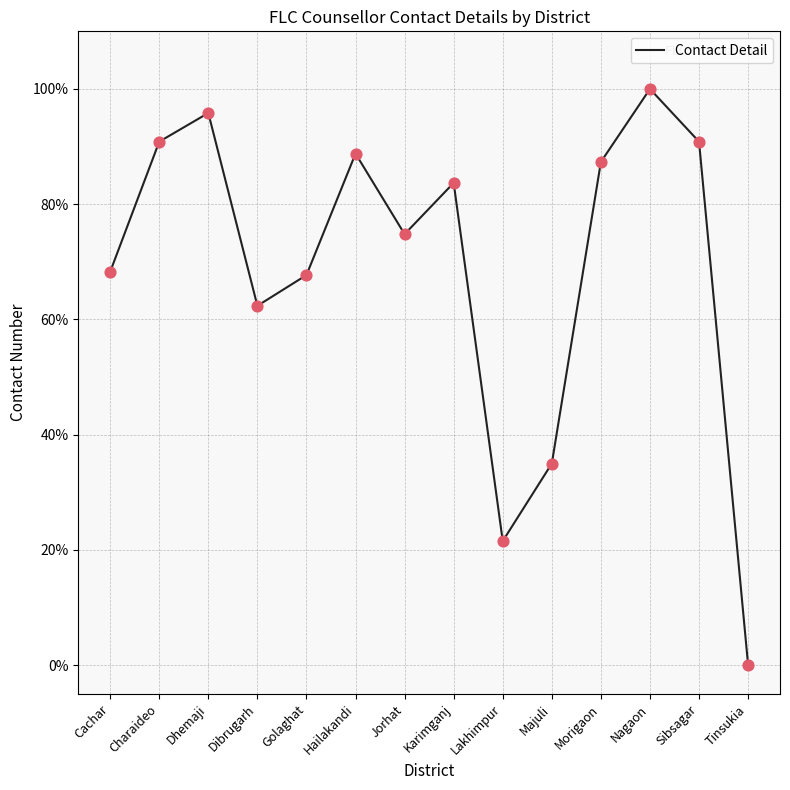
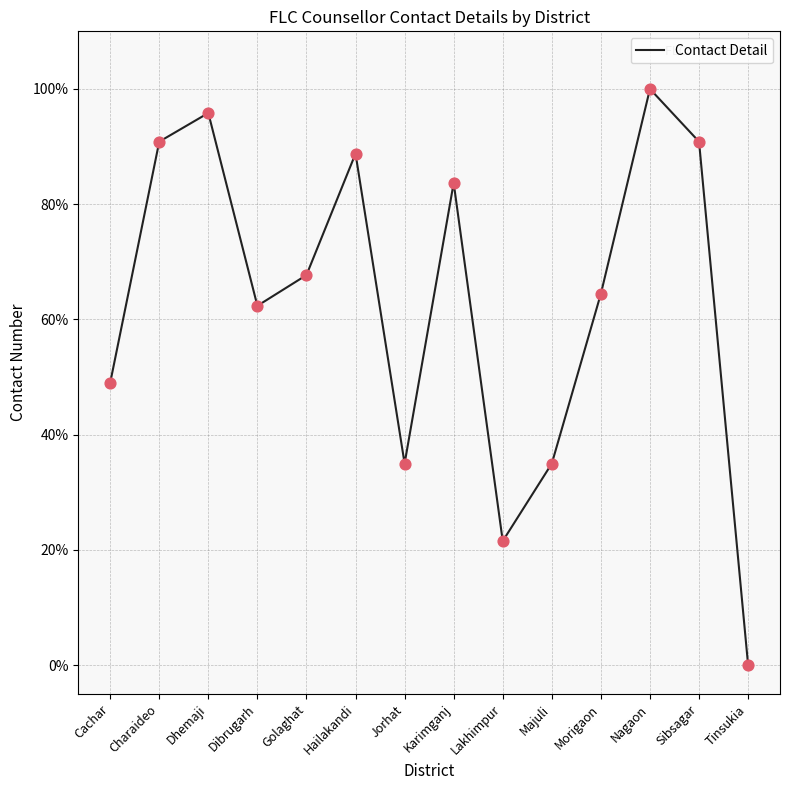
Cachar: 68% -> 49%
Jorhat: 75% -> 35%
Morigaon: 87% -> 64%
